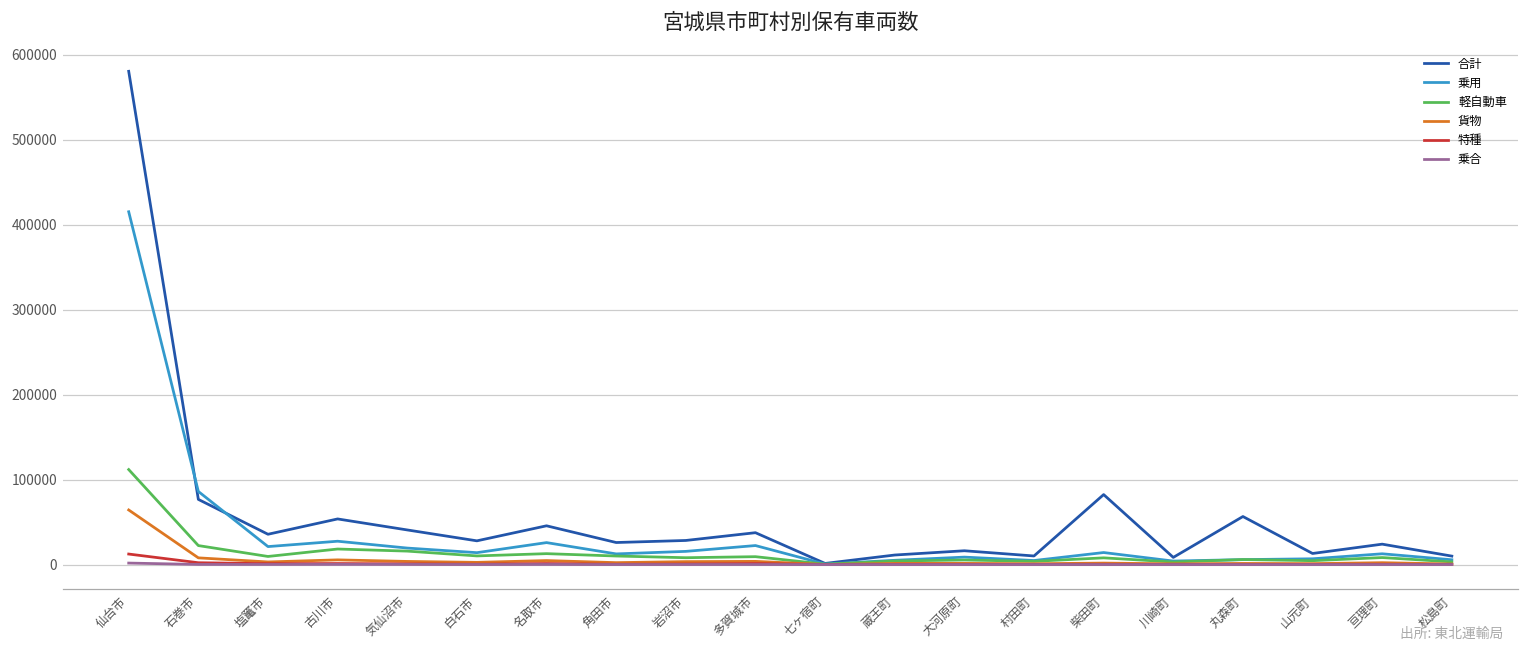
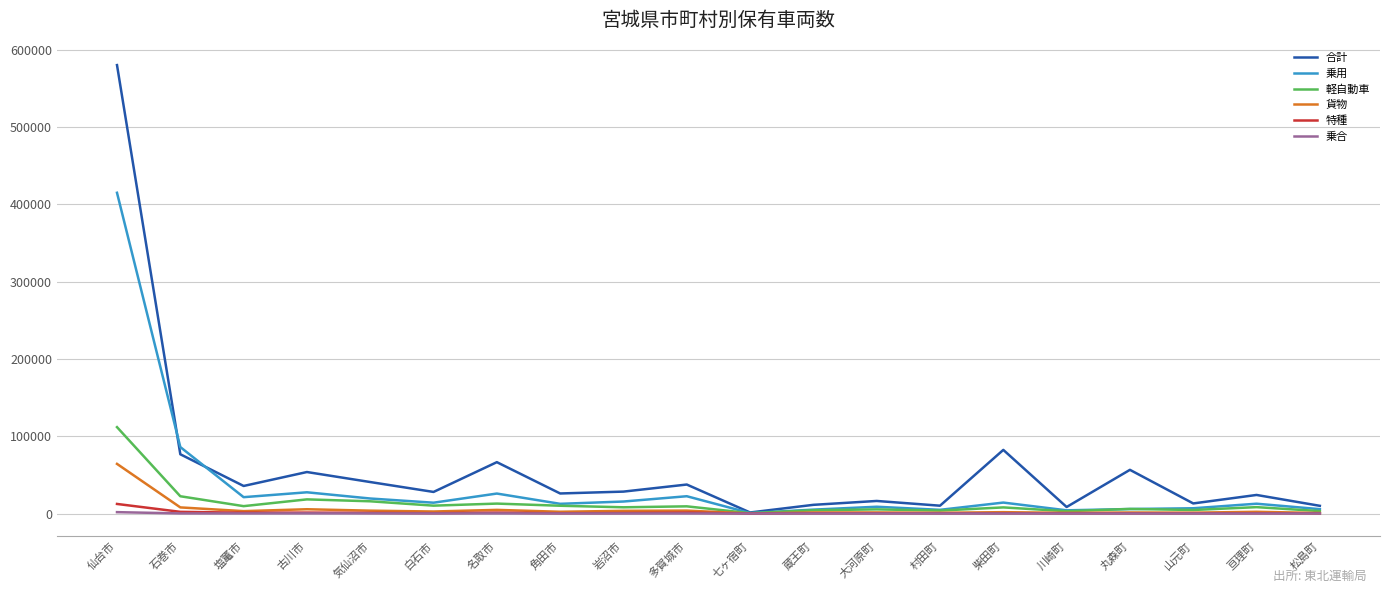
合計, 名取市: 50000 -> 70000
